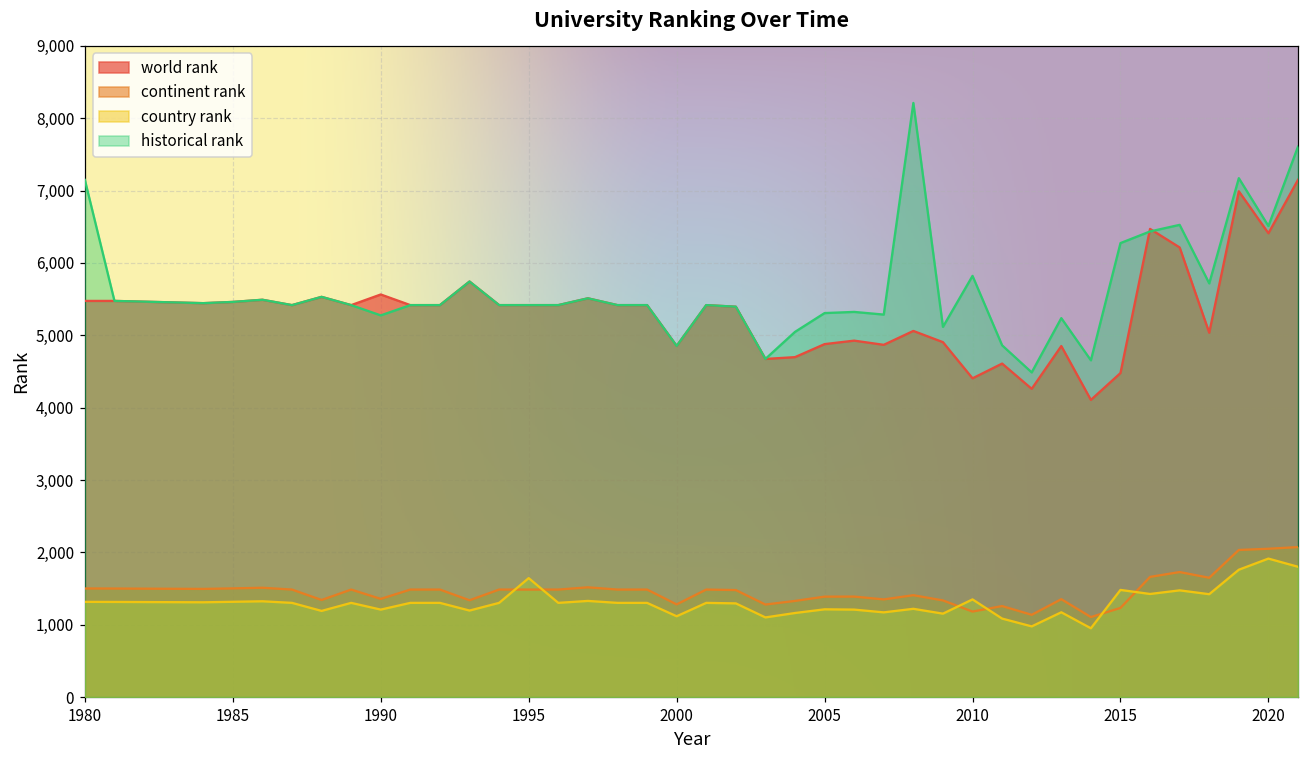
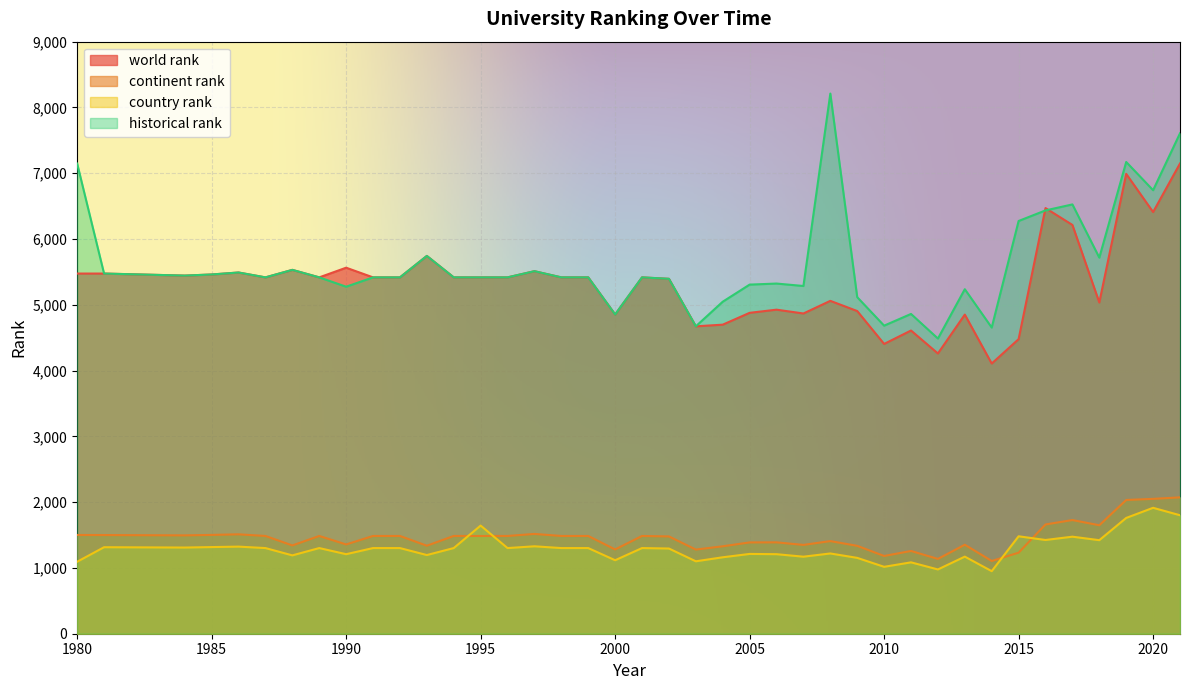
country rank, 1980: 1,300 -> 1,100
country rank, 2010: 1,400 -> 1,000
historical rank, 2010: 5,800 -> 4,700
historical rank, 2020: 6,500 -> 6,700
